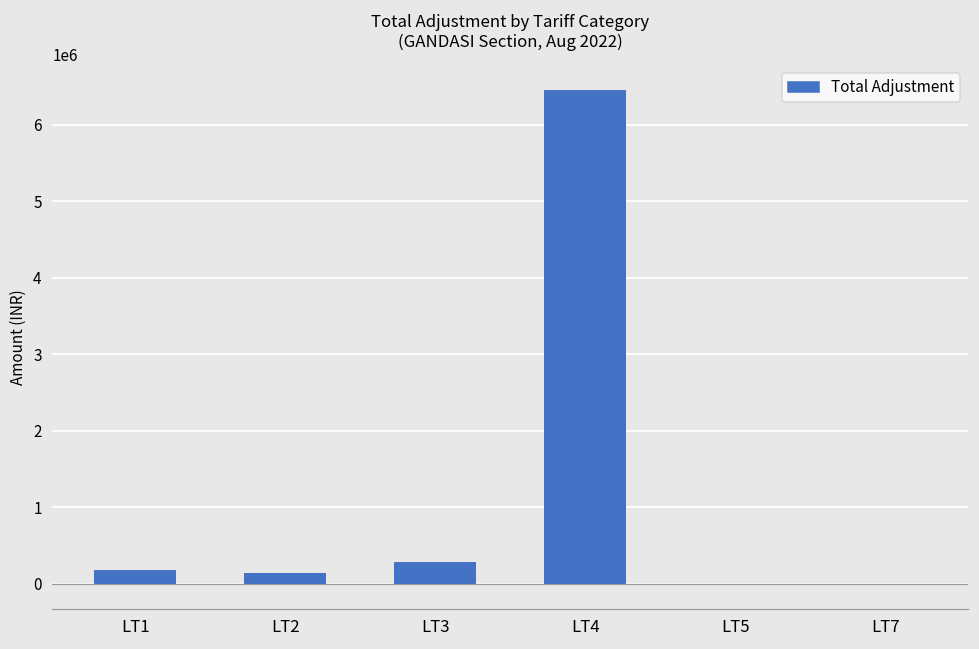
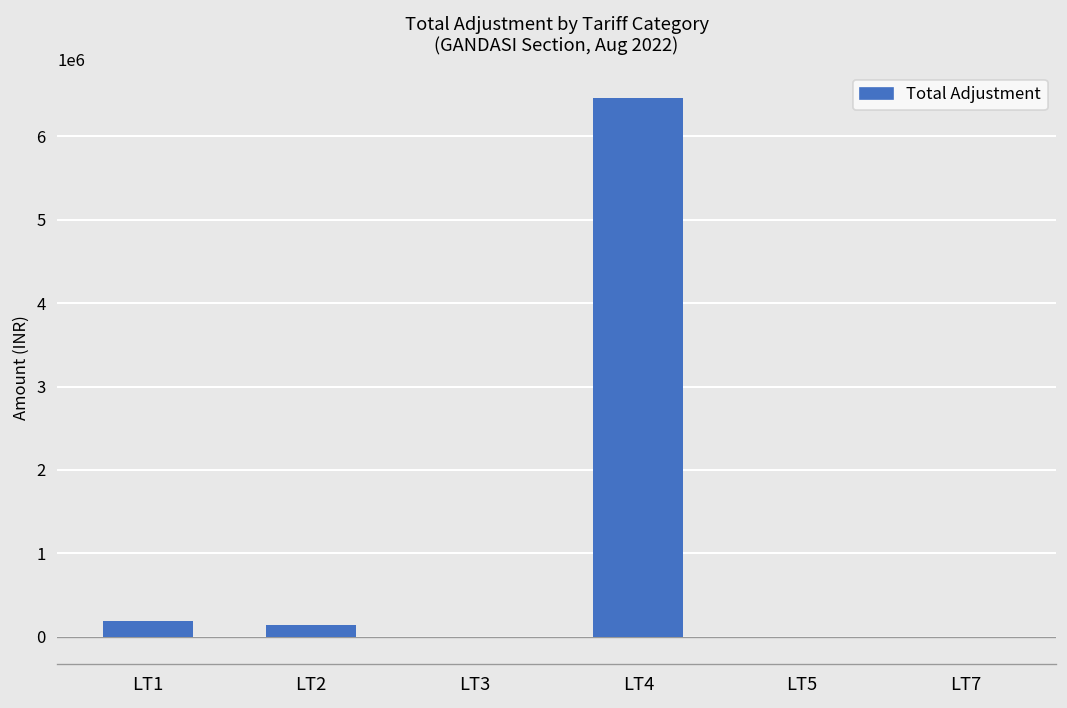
LT3: 300000 -> 0
